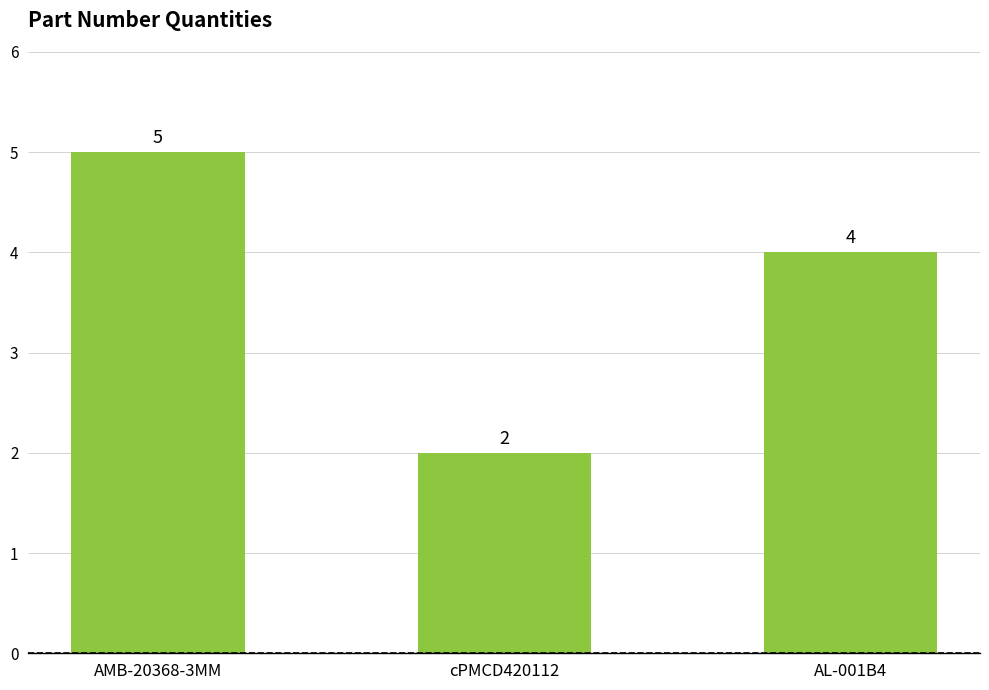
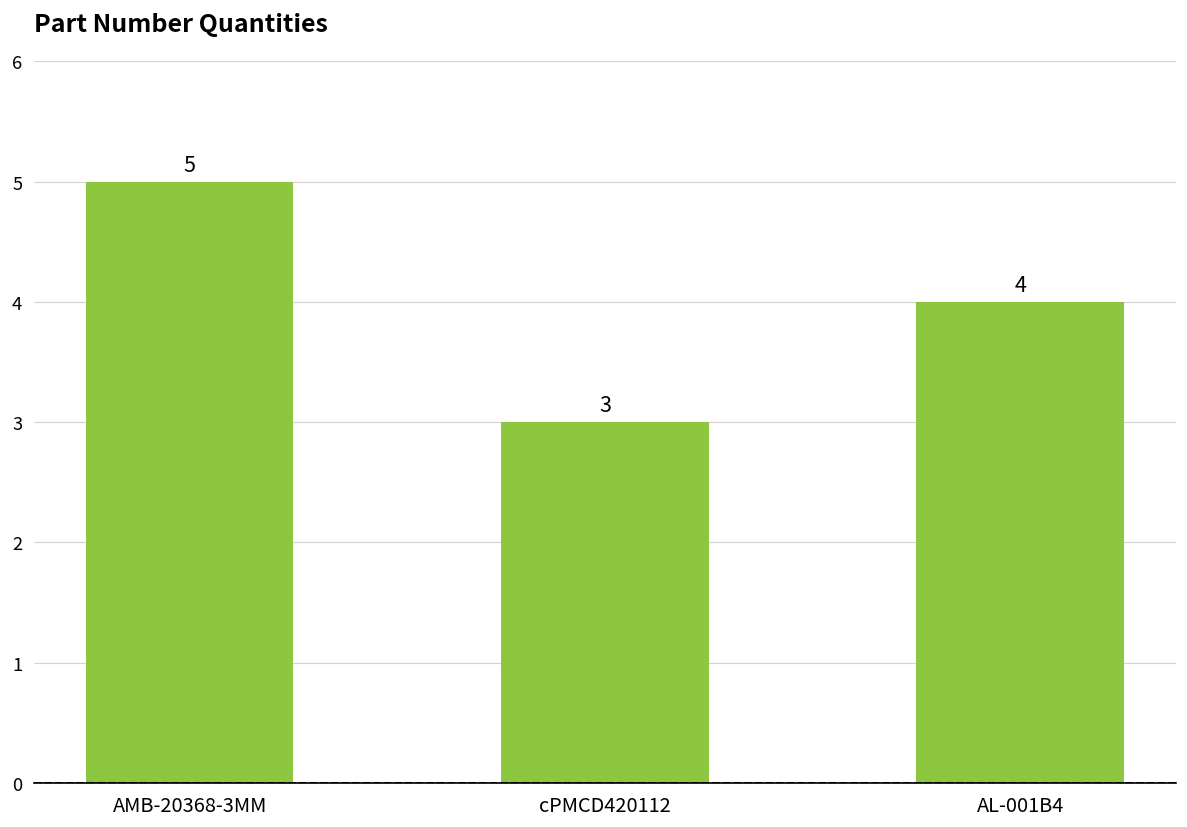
cPMCD420112: 2 -> 3
